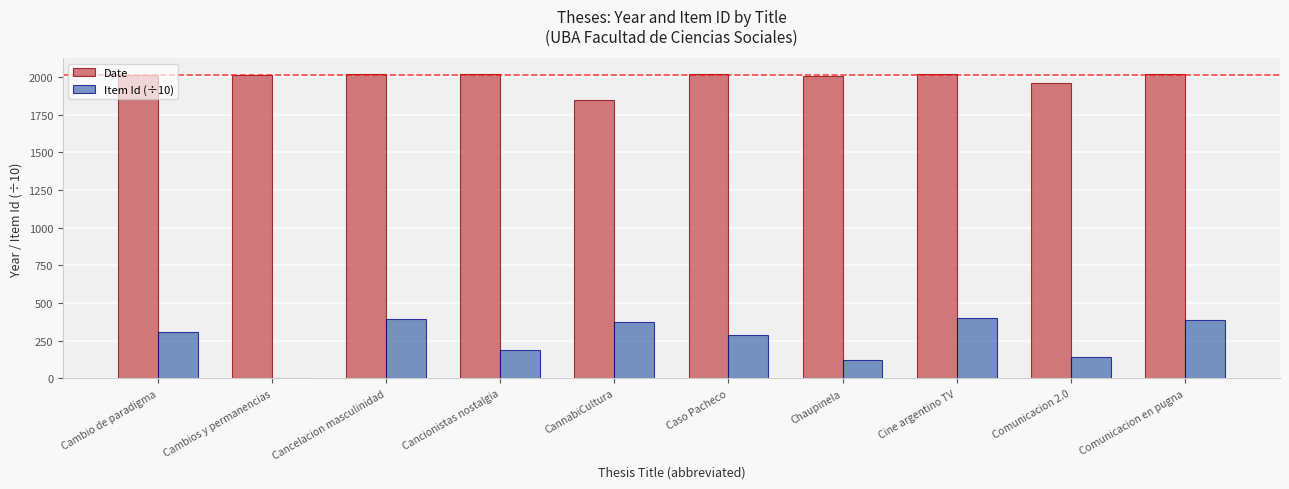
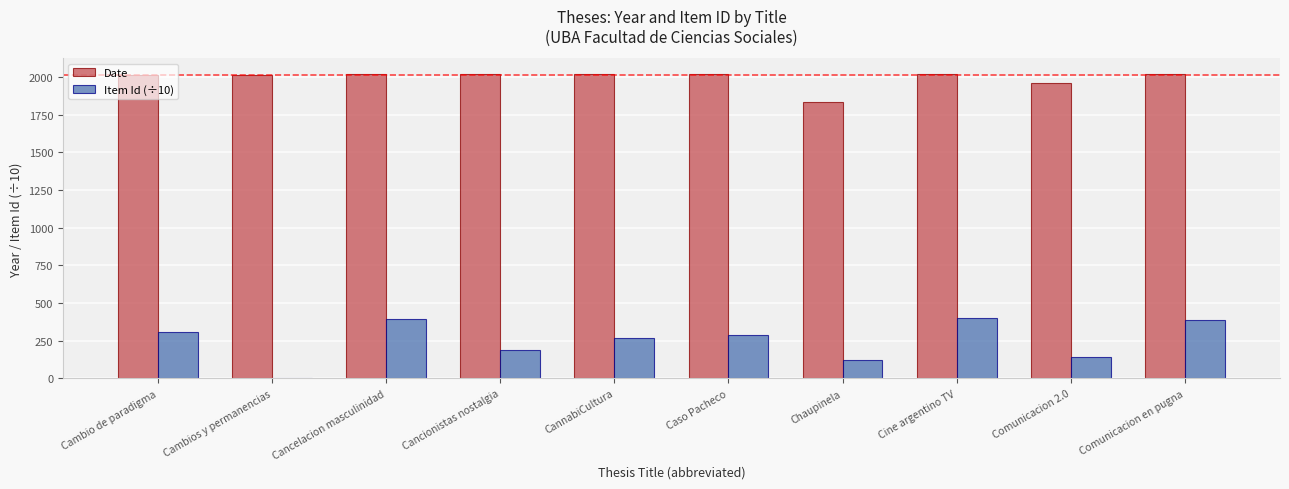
Date, CannabiCultura: 1850 -> 2020
Item Id (÷10), CannabiCultura: 370 -> 270
Date, Chaupinela: 2010 -> 1830
